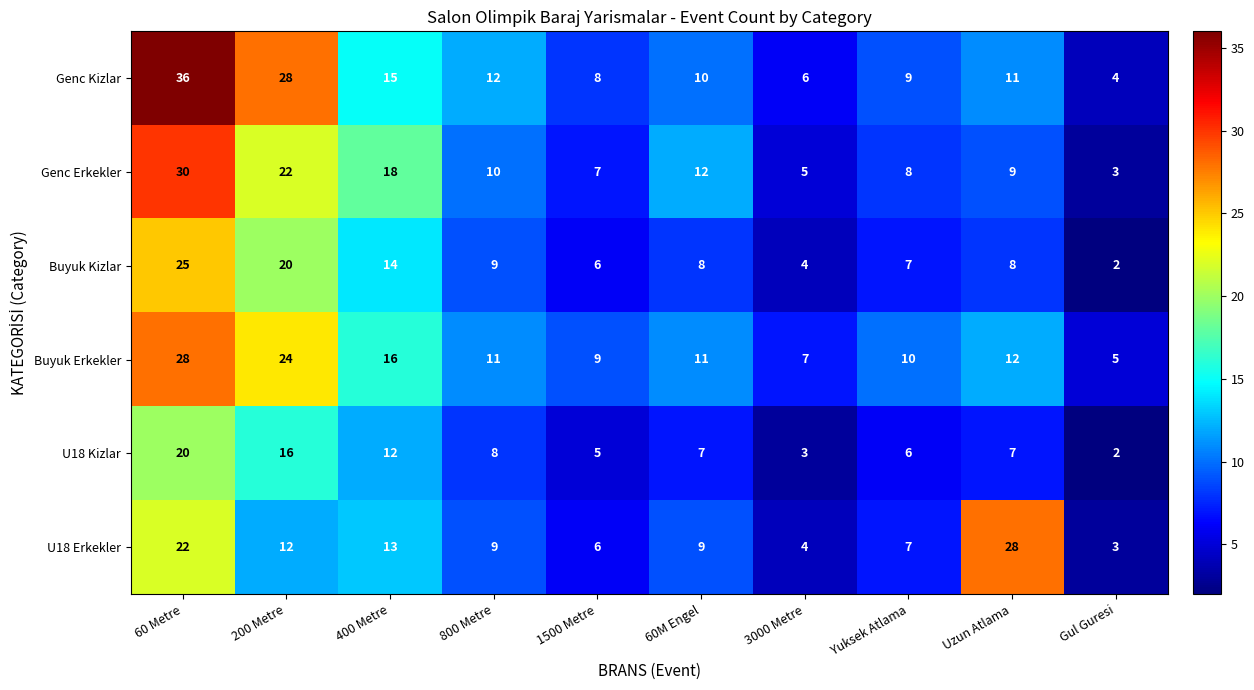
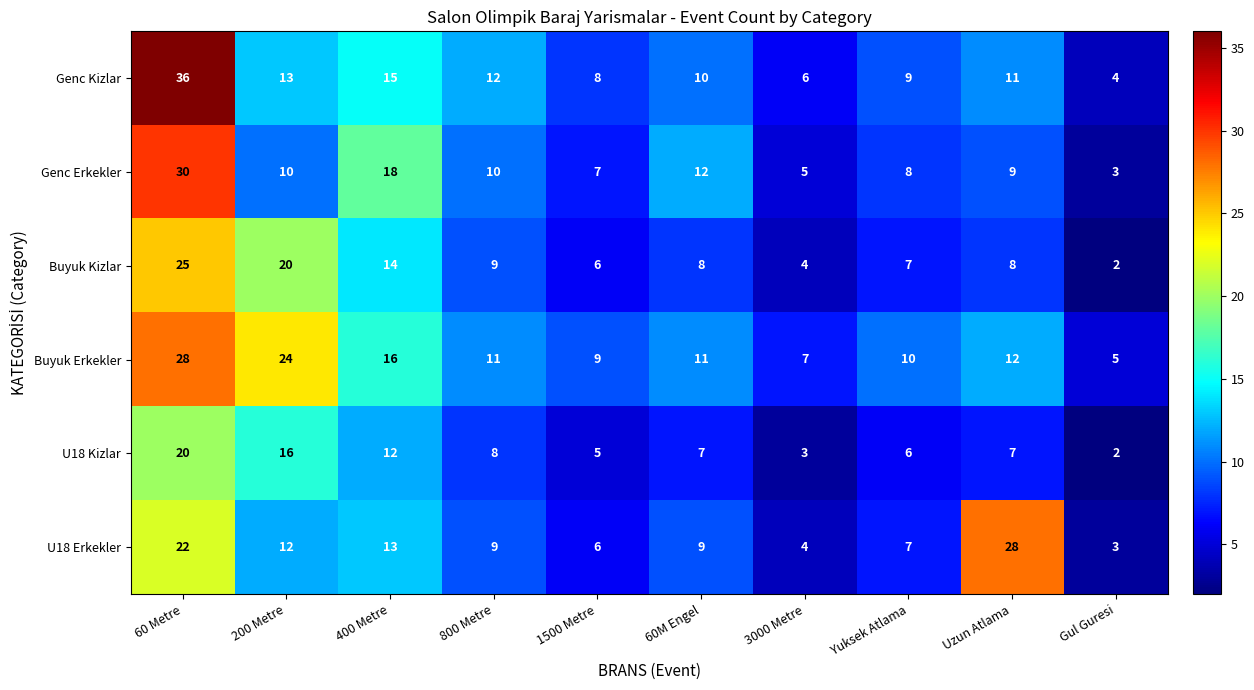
Genc Kizlar, 200 Metre: 28 -> 13
Genc Erkekler, 200 Metre: 22 -> 10
